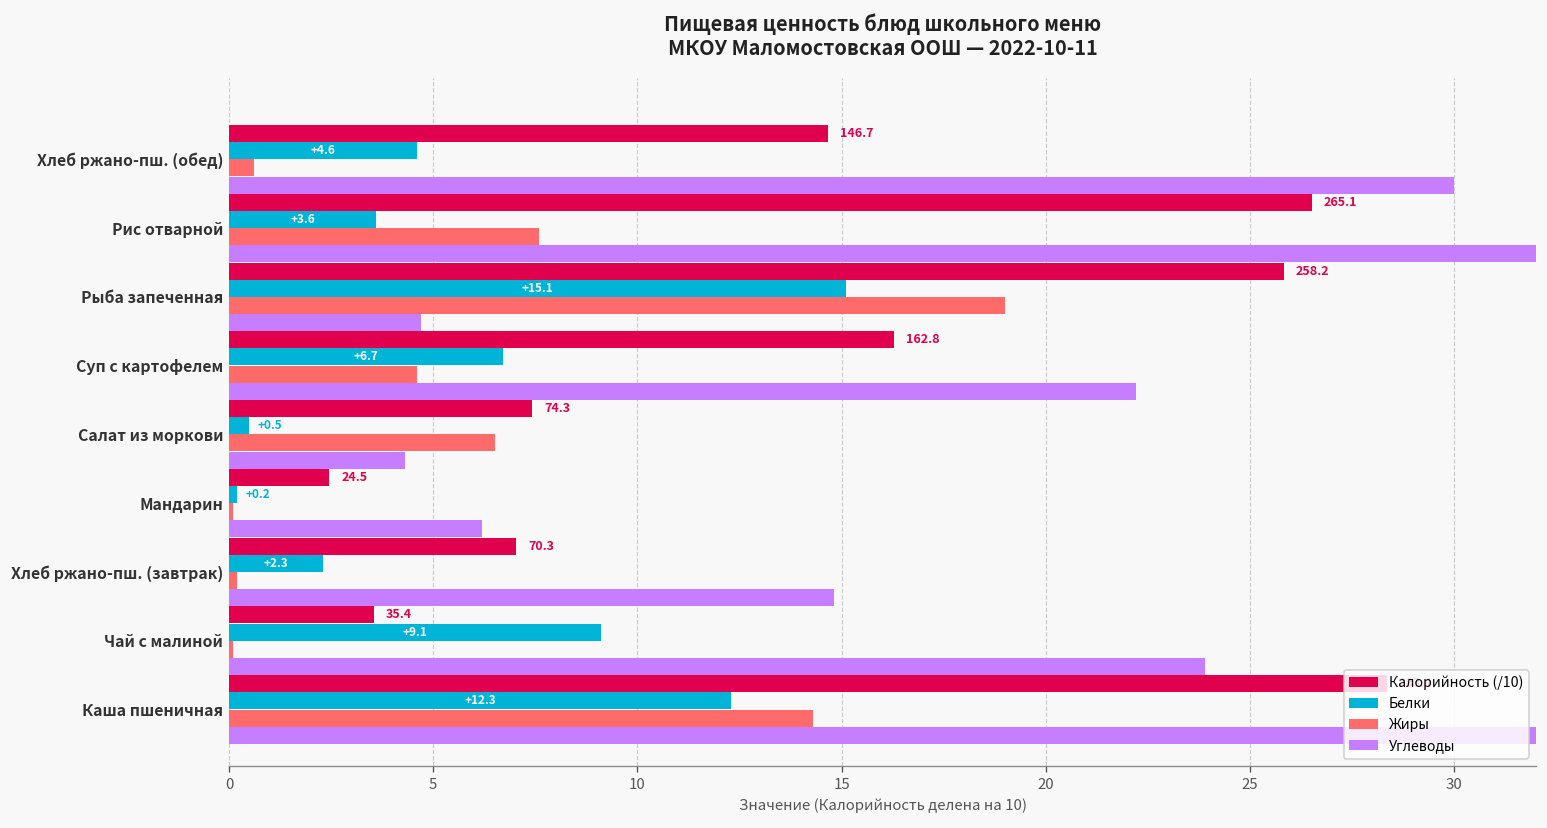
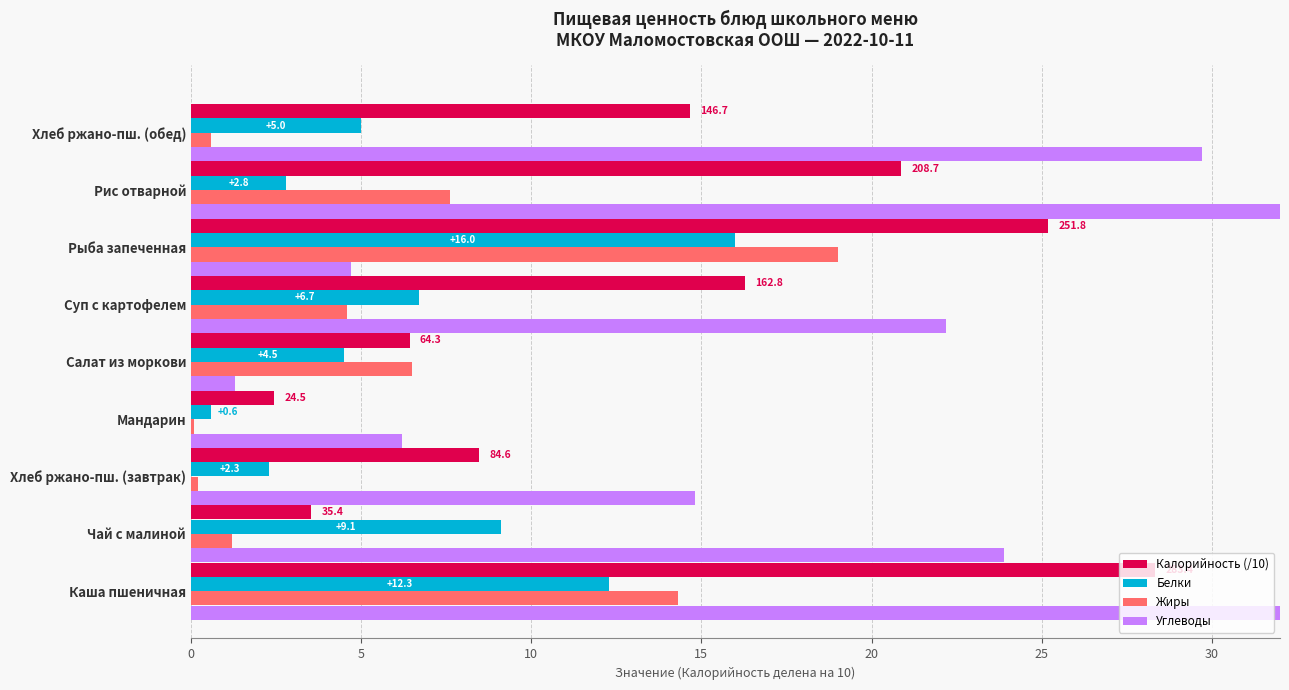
Белки, Хлеб ржано-пш. (обед): +4.6 -> +5.0
Углеводы, Хлеб ржано-пш. (обед): 30.0 -> 29.7
Калорийность (/10), Рис отварной: 265.1 -> 208.7
Белки, Рис отварной: +3.6 -> +2.8
Калорийность (/10), Рыба запеченная: 258.2 -> 251.8
Белки, Рыба запеченная: +15.1 -> +16.0
Калорийность (/10), Салат из моркови: 74.3 -> 64.3
Белки, Салат из моркови: +0.5 -> +4.5
Углеводы, Салат из моркови: 4.3 -> 1.3
Белки, Мандарин: +0.2 -> +0.6
Калорийность (/10), Хлеб ржано-пш. (завтрак): 70.3 -> 84.6
Жиры, Чай с малиной: 0.1 -> 1.2
